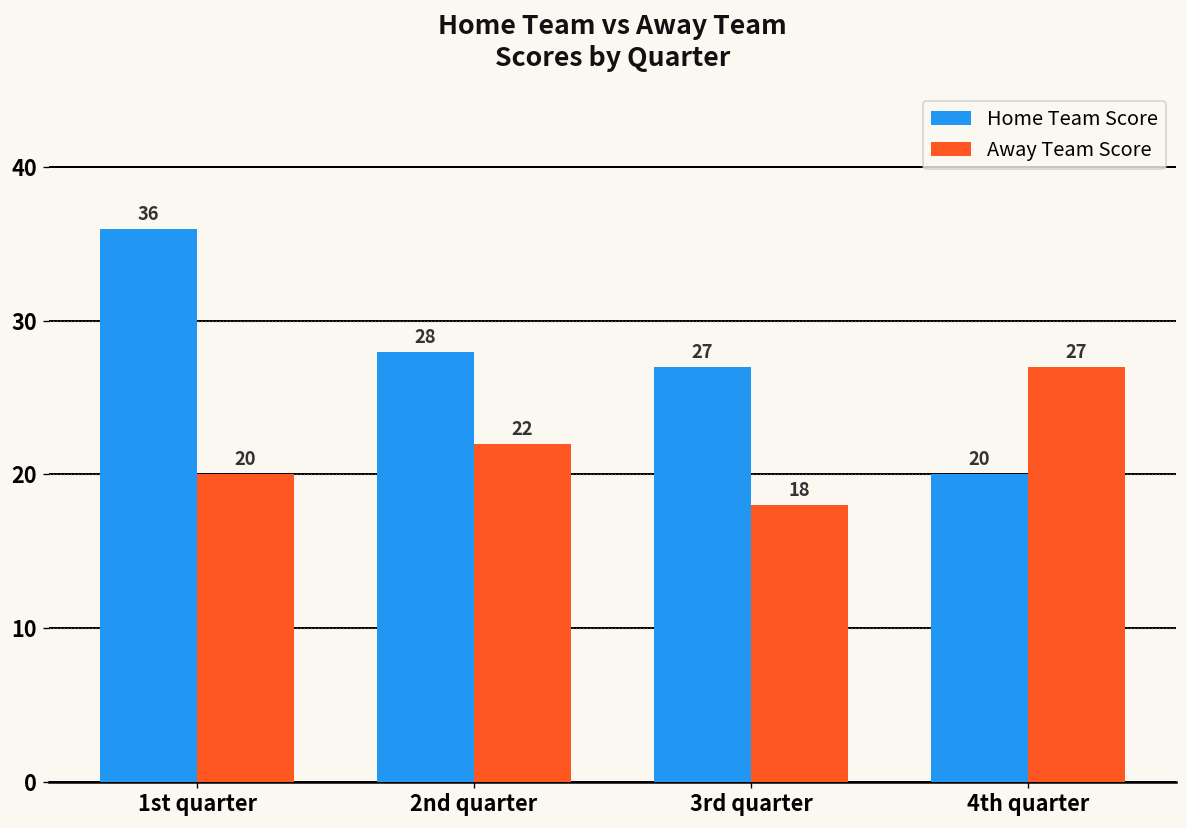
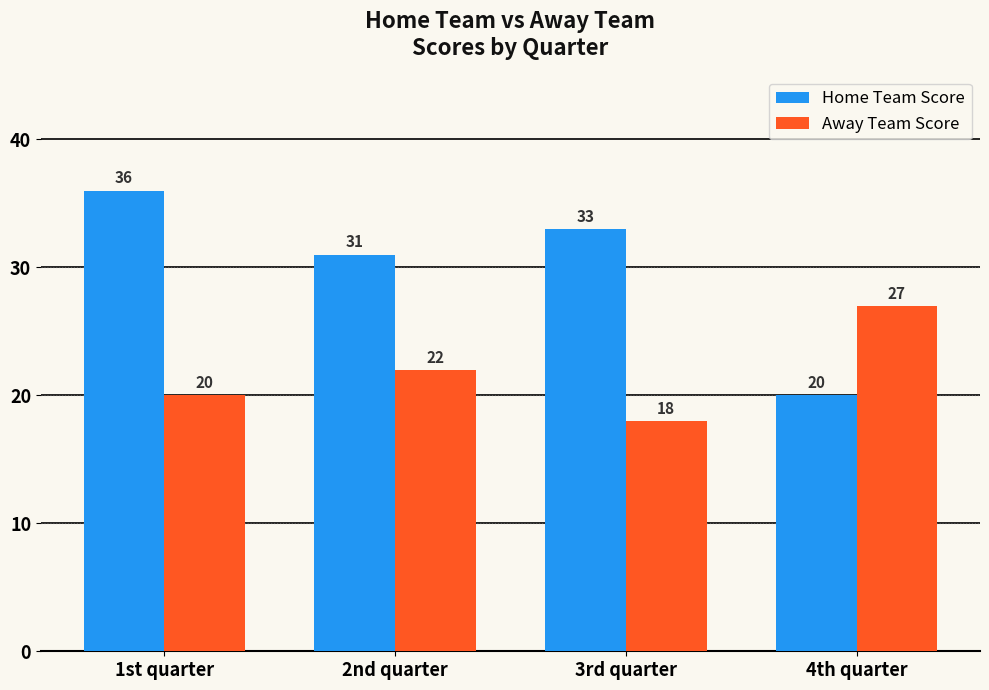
Home Team Score, 2nd quarter: 28 -> 31
Home Team Score, 3rd quarter: 27 -> 33
